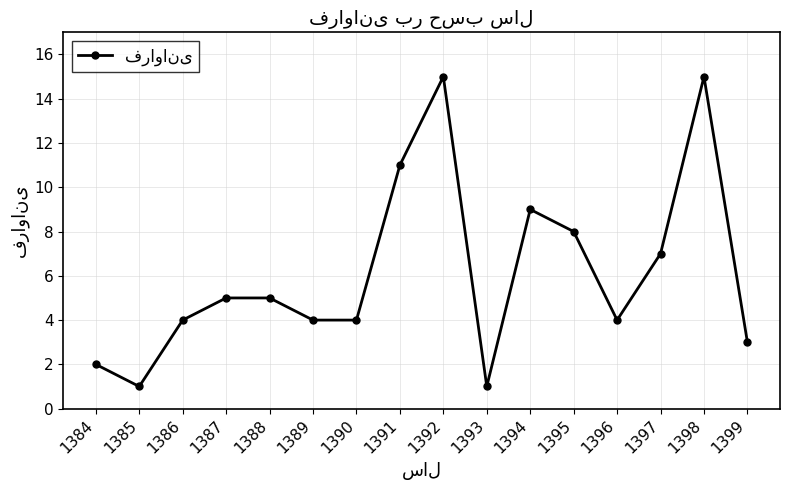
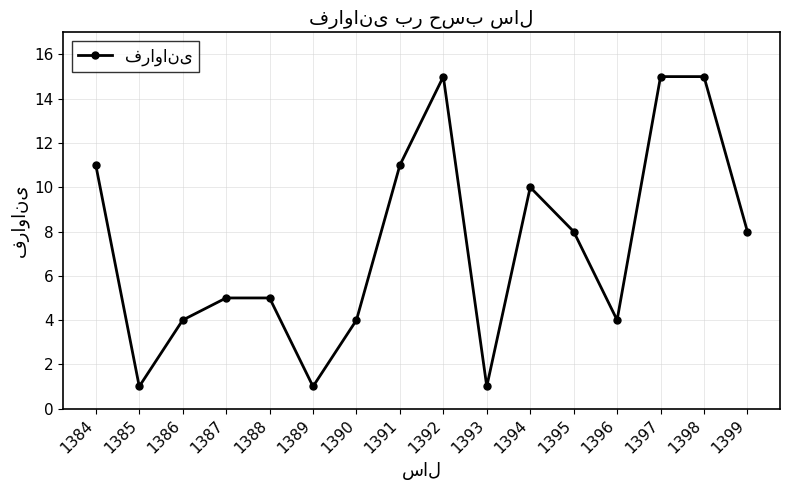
1384: 2 -> 11
1389: 4 -> 1
1394: 9 -> 10
1397: 7 -> 15
1399: 3 -> 8
